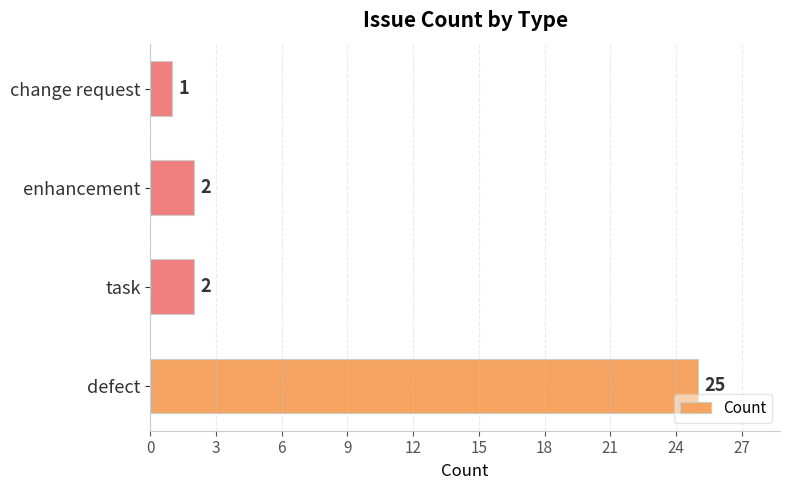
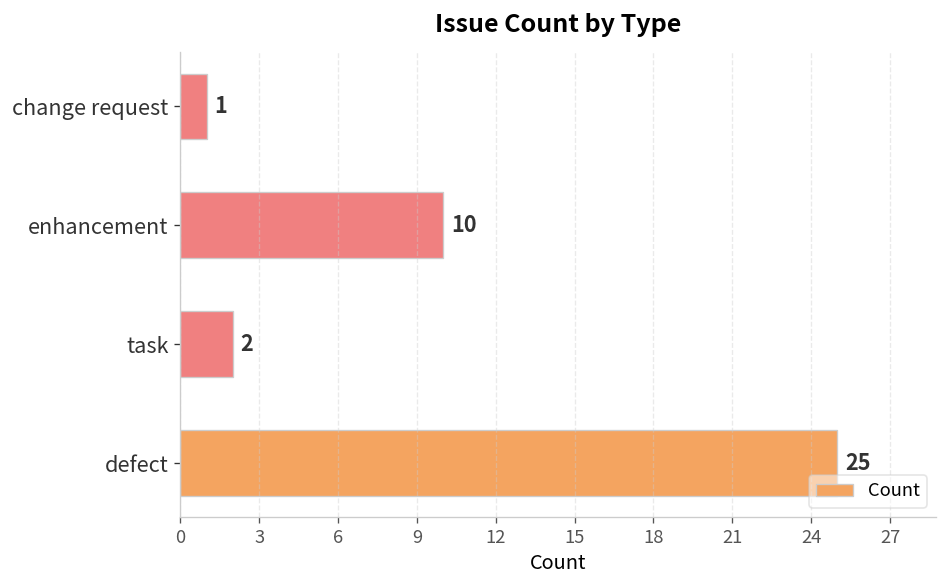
enhancement: 2 -> 10
